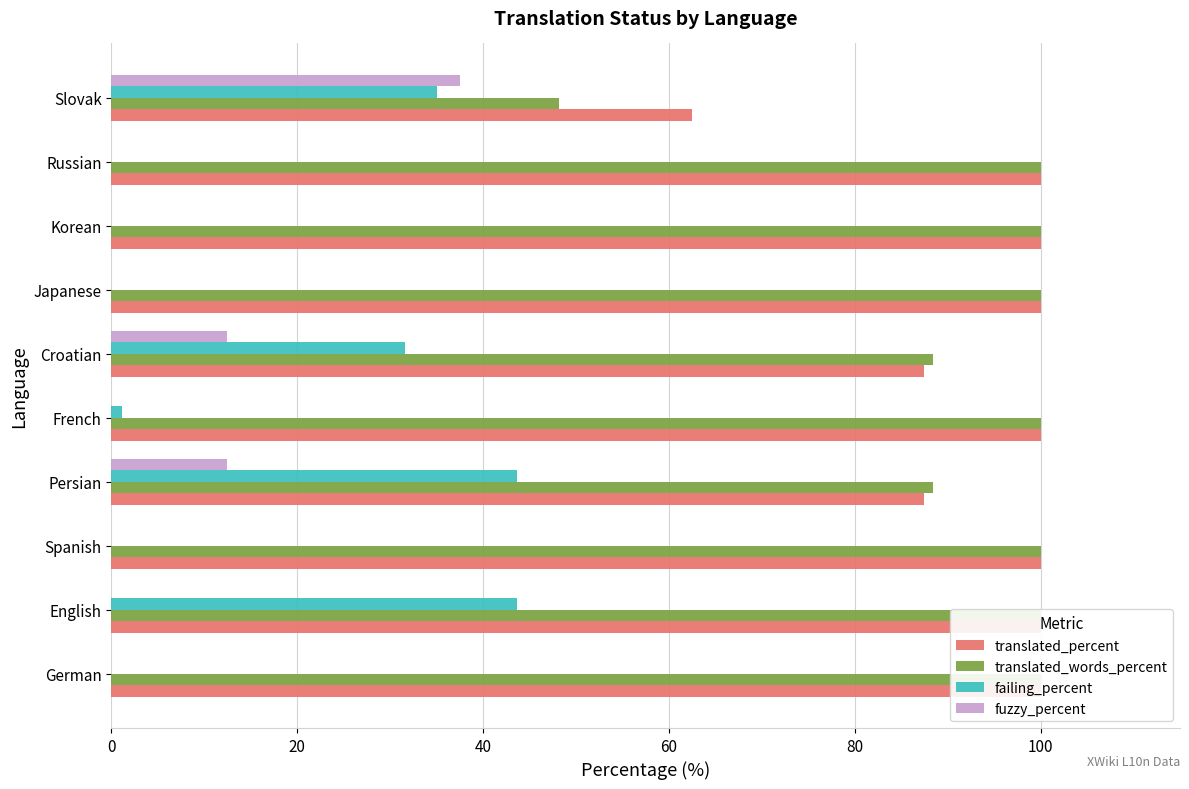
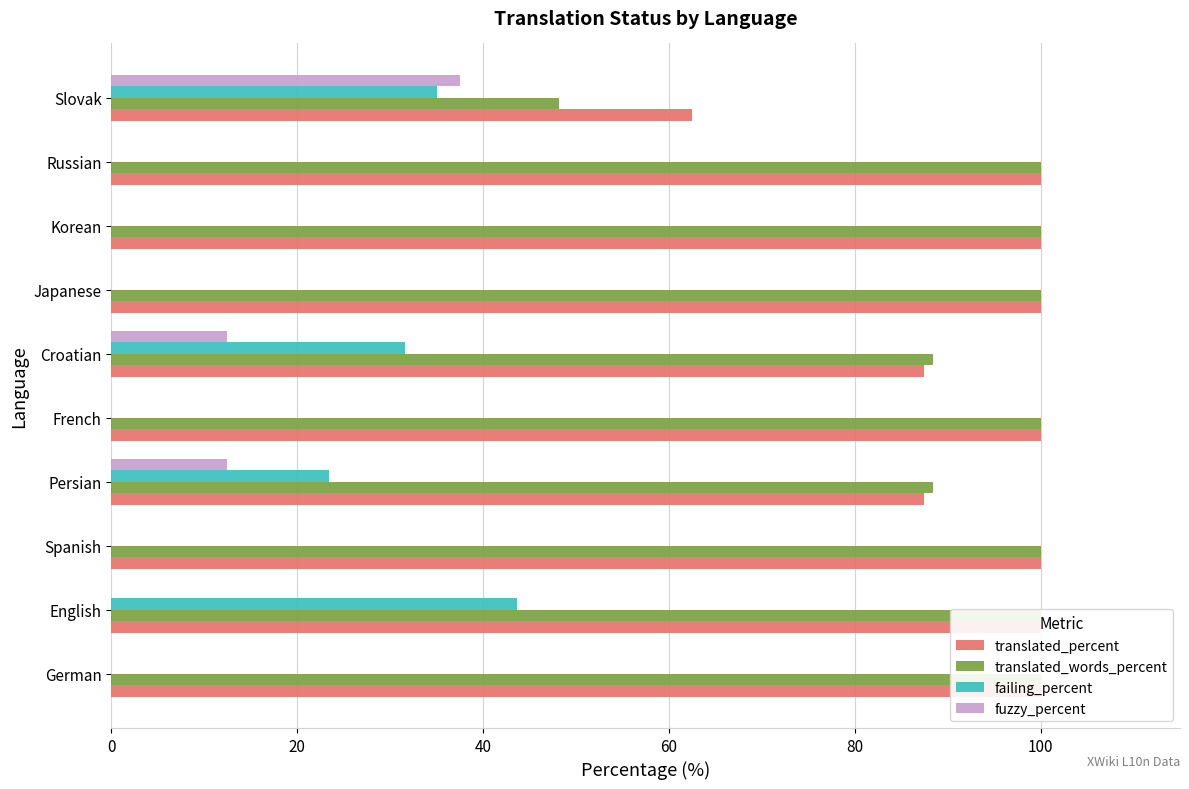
failing_percent, French: 1 -> 0
failing_percent, Persian: 44 -> 23
